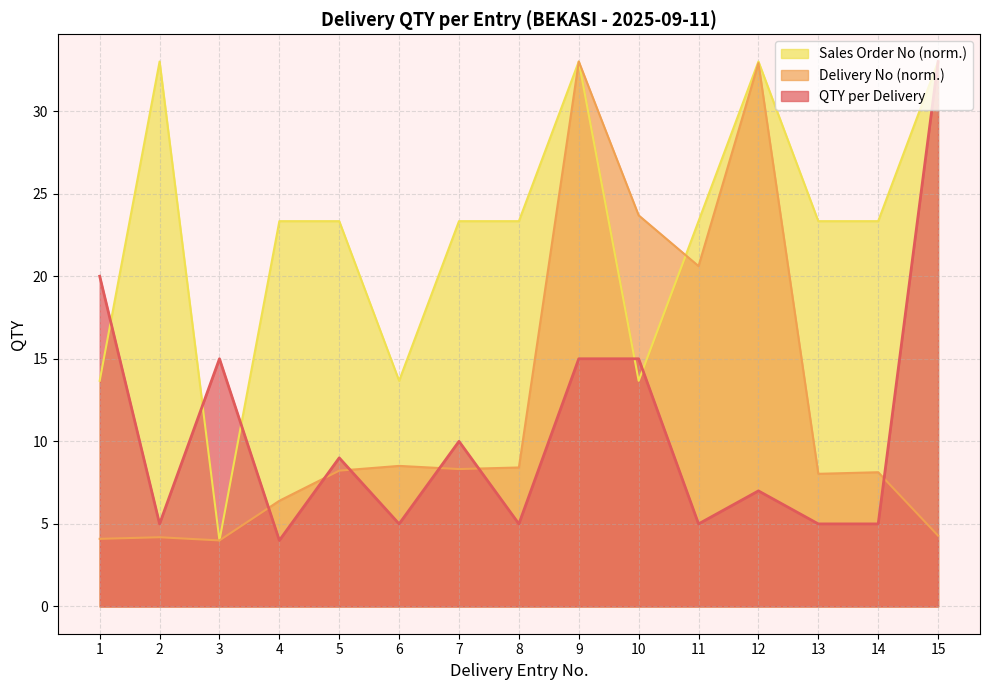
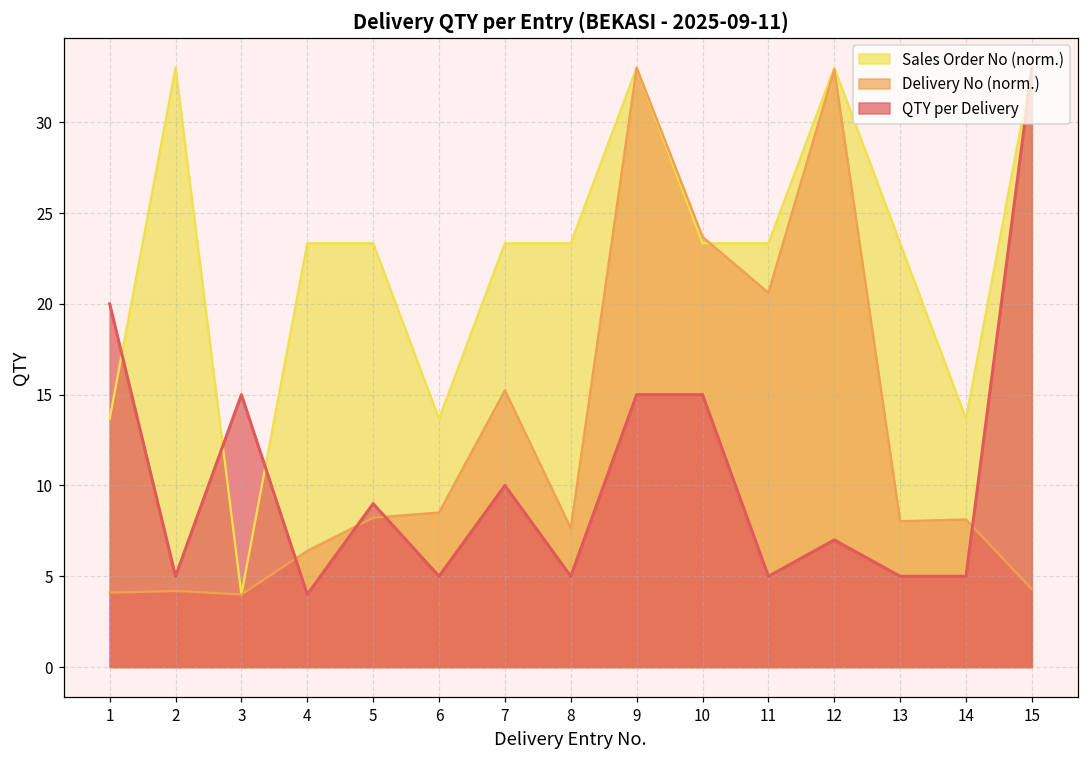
Delivery No (norm.), 7: 8.3 -> 15.2
Delivery No (norm.), 8: 8.4 -> 7.6
Sales Order No (norm.), 10: 13.7 -> 23.3
Sales Order No (norm.), 14: 23.3 -> 13.7
